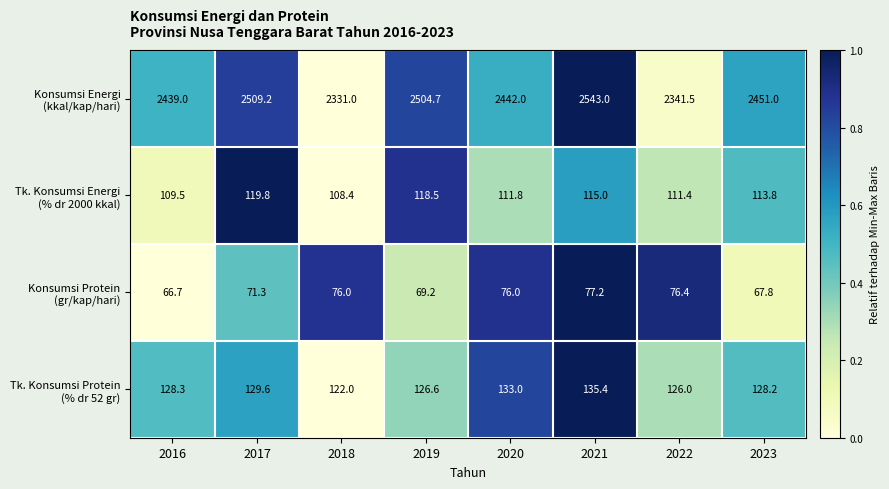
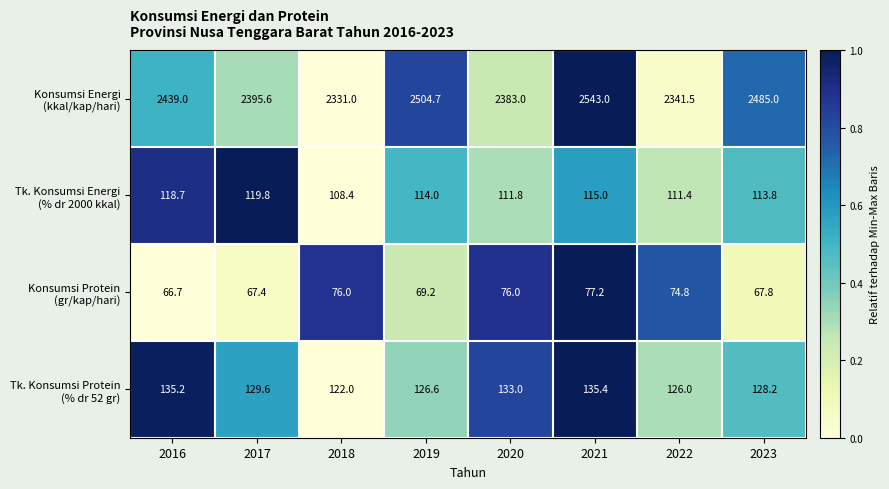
Konsumsi Energi (kkal/kap/hari), 2017: 2509.2 -> 2395.6
Konsumsi Energi (kkal/kap/hari), 2020: 2442.0 -> 2383.0
Konsumsi Energi (kkal/kap/hari), 2023: 2451.0 -> 2485.0
Tk. Konsumsi Energi (% dr 2000 kkal), 2016: 109.5 -> 118.7
Tk. Konsumsi Energi (% dr 2000 kkal), 2019: 118.5 -> 114.0
Konsumsi Protein (gr/kap/hari), 2017: 71.3 -> 67.4
Konsumsi Protein (gr/kap/hari), 2022: 76.4 -> 74.8
Tk. Konsumsi Protein (% dr 52 gr), 2016: 128.3 -> 135.2
